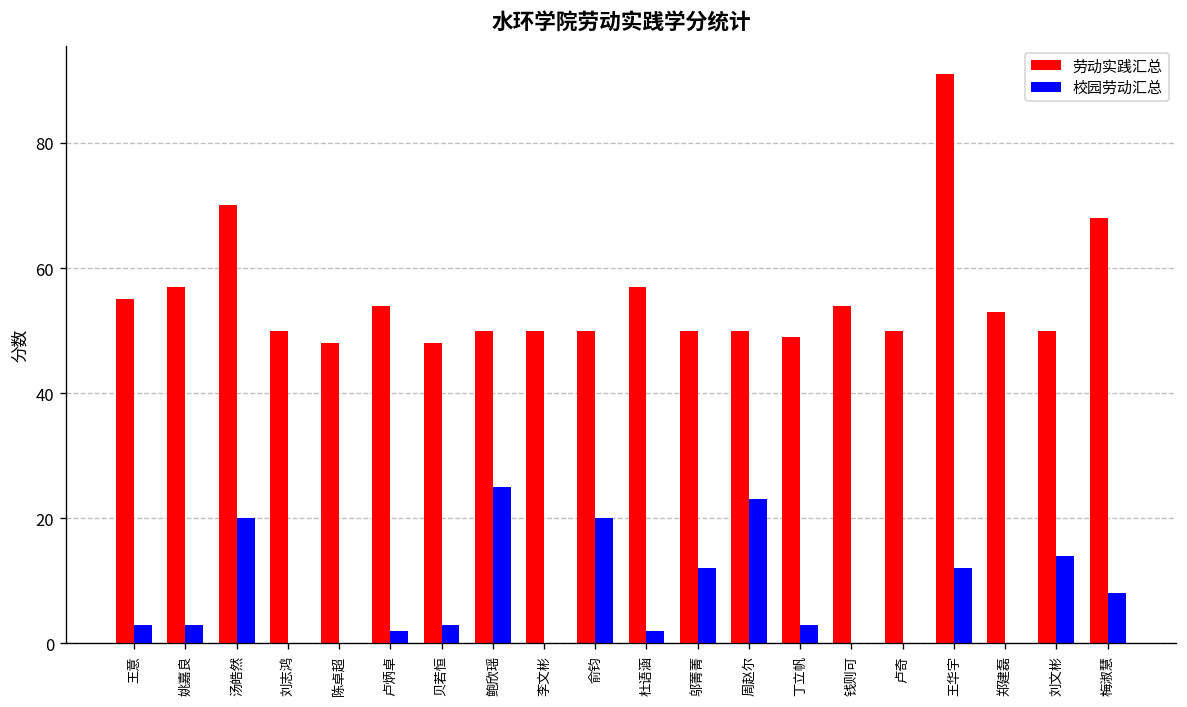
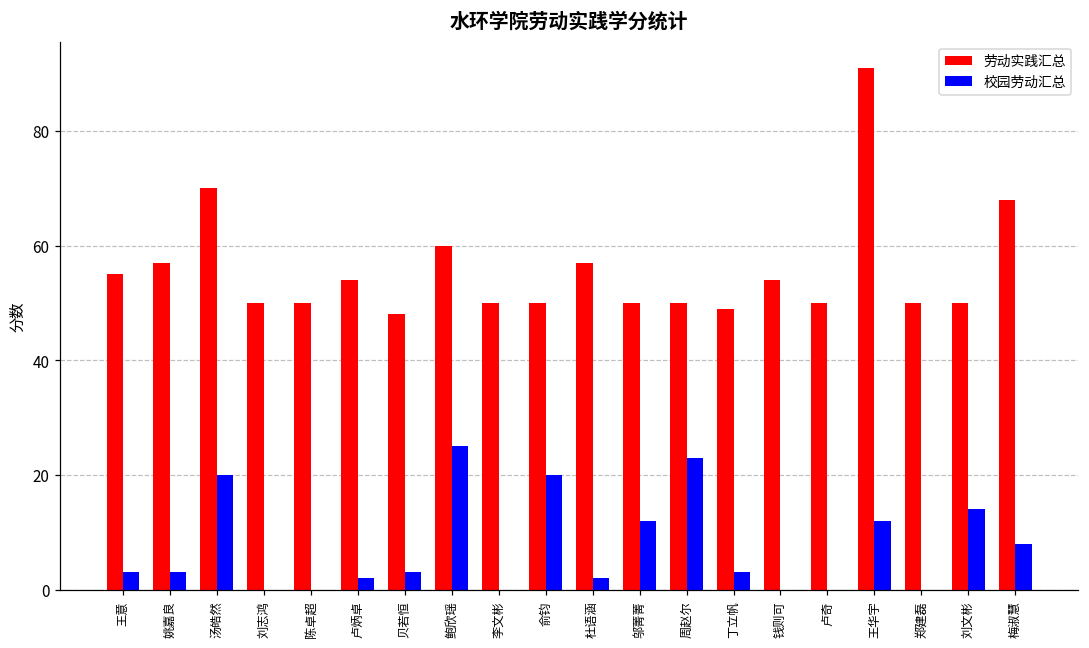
劳动实践汇总, 陈卓超: 48 -> 50
劳动实践汇总, 鲍欣瑶: 50 -> 60
劳动实践汇总, 郑建磊: 53 -> 50
